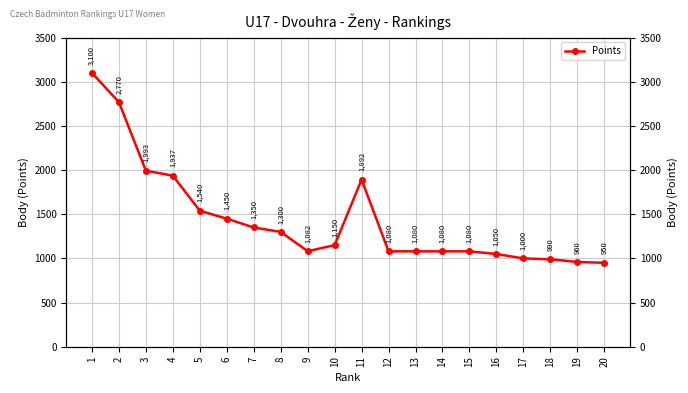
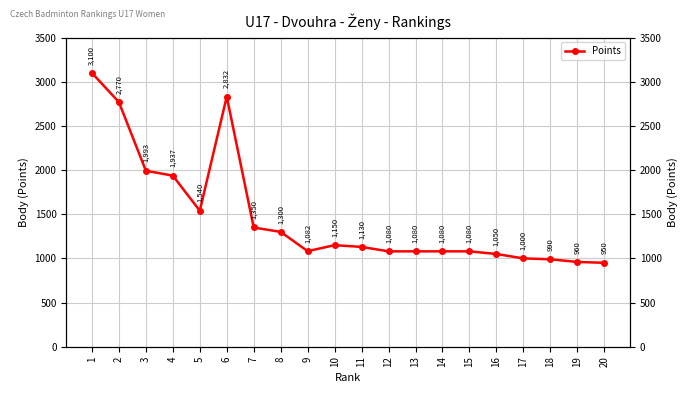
6: 1,450 -> 2,832
11: 1,892 -> 1,130
